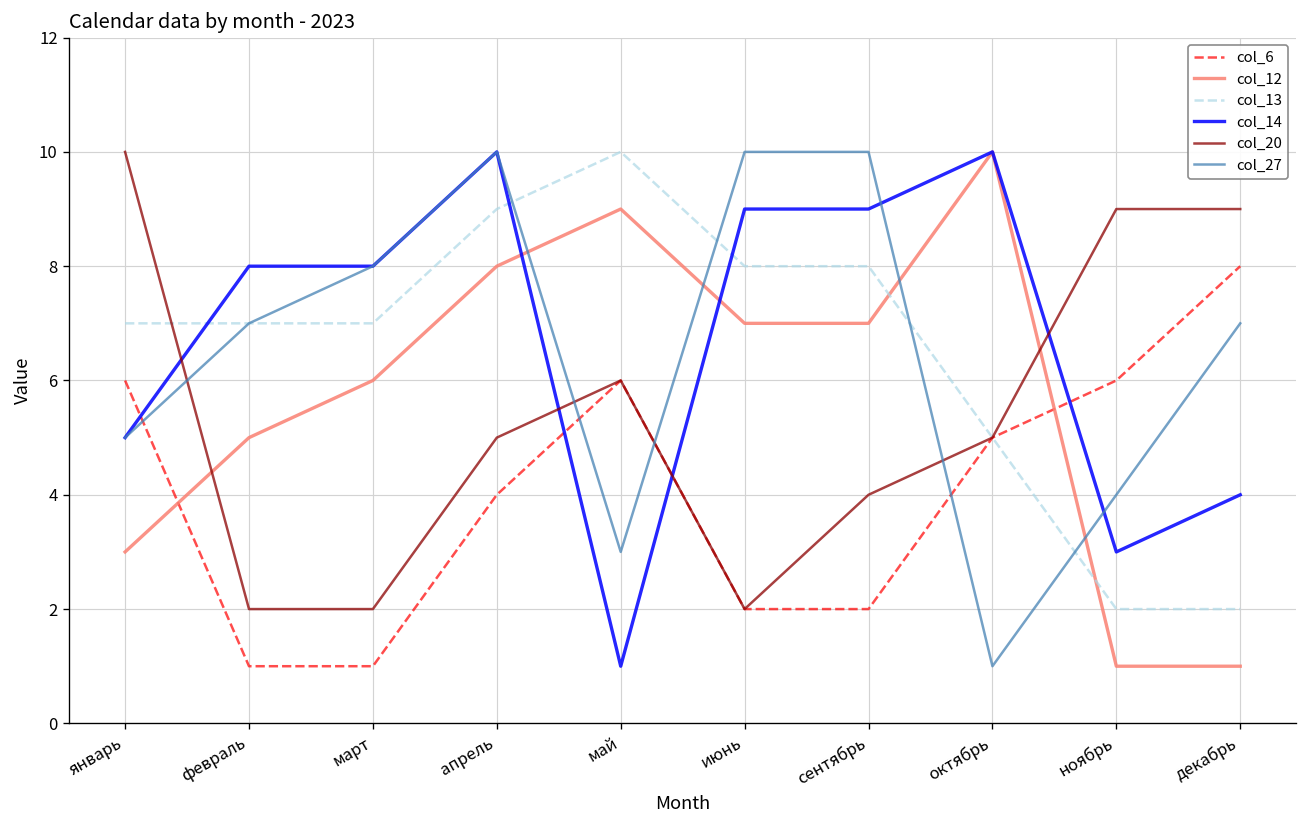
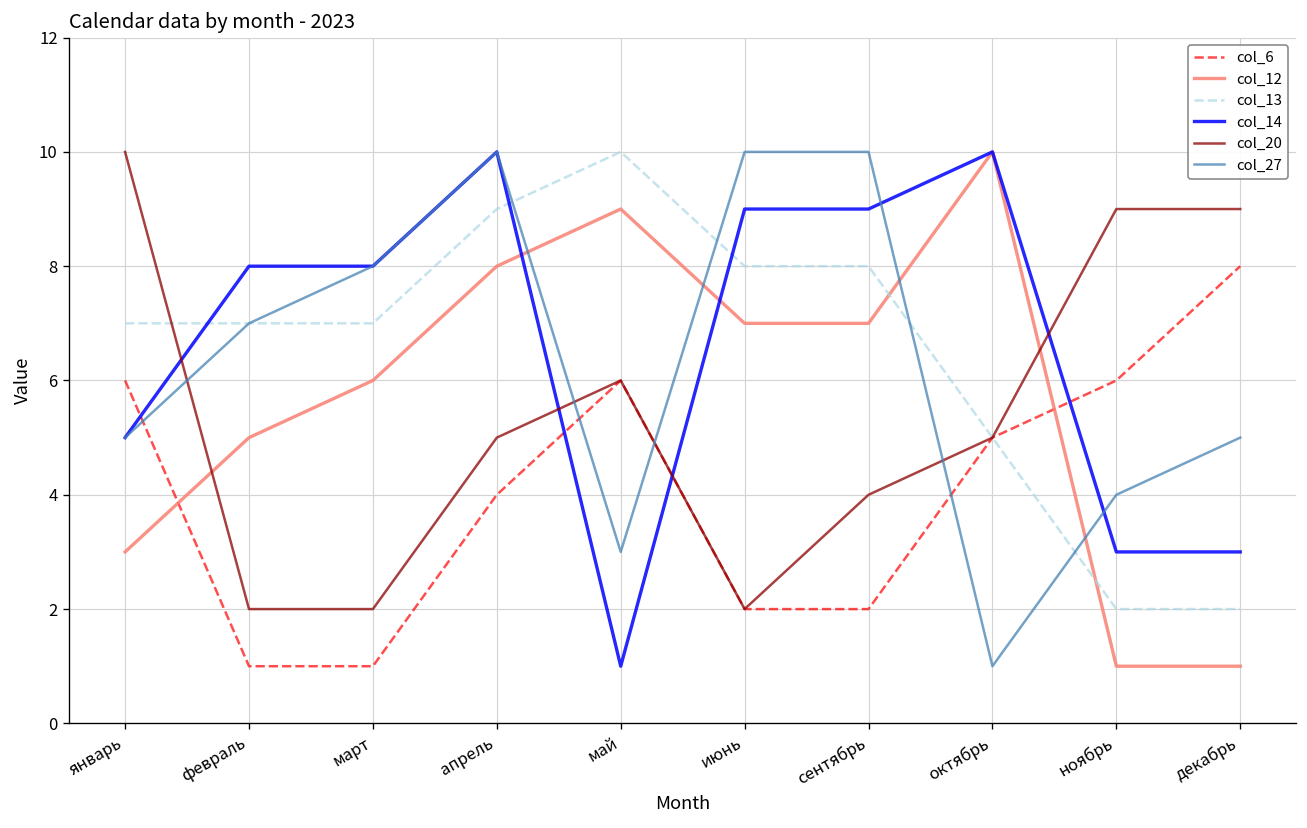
col_14, декабрь: 4 -> 3
col_27, декабрь: 7 -> 5
